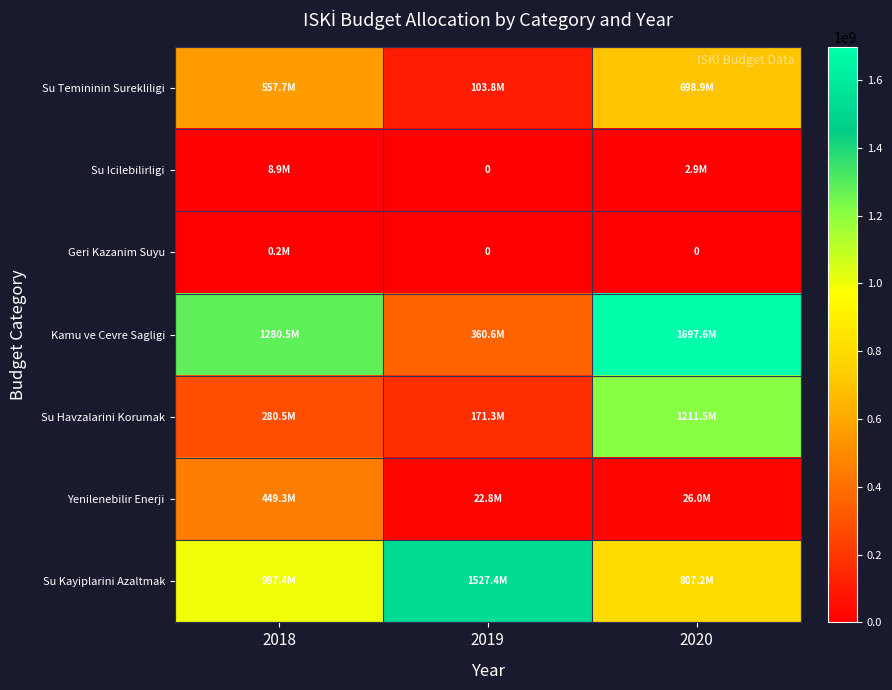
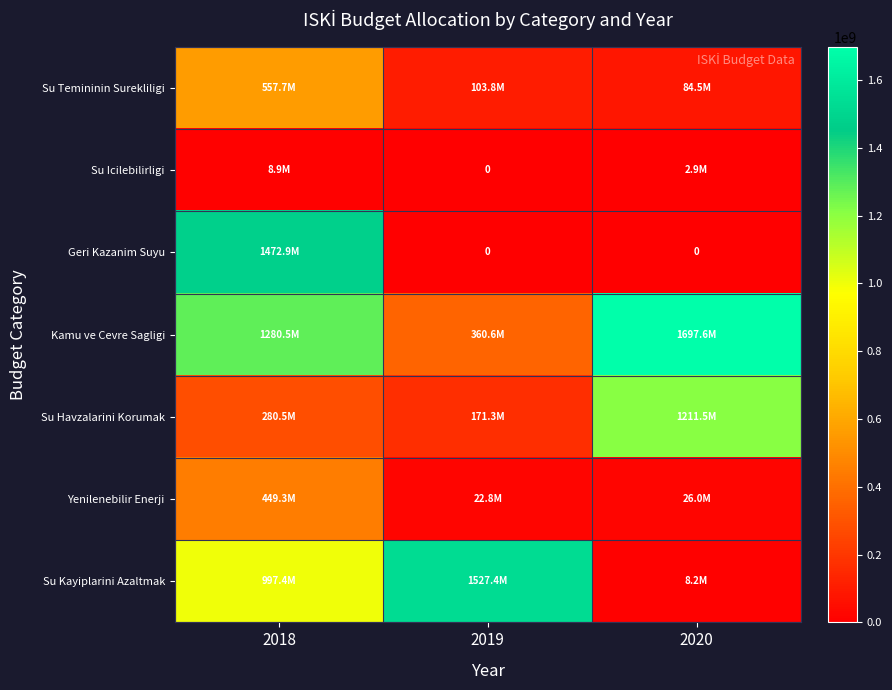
Su Temininin Surekliligi, 2020: 698.9M -> 84.5M
Geri Kazanim Suyu, 2018: 0.2M -> 1472.9M
Su Kayiplarini Azaltmak, 2020: 807.2M -> 8.2M
